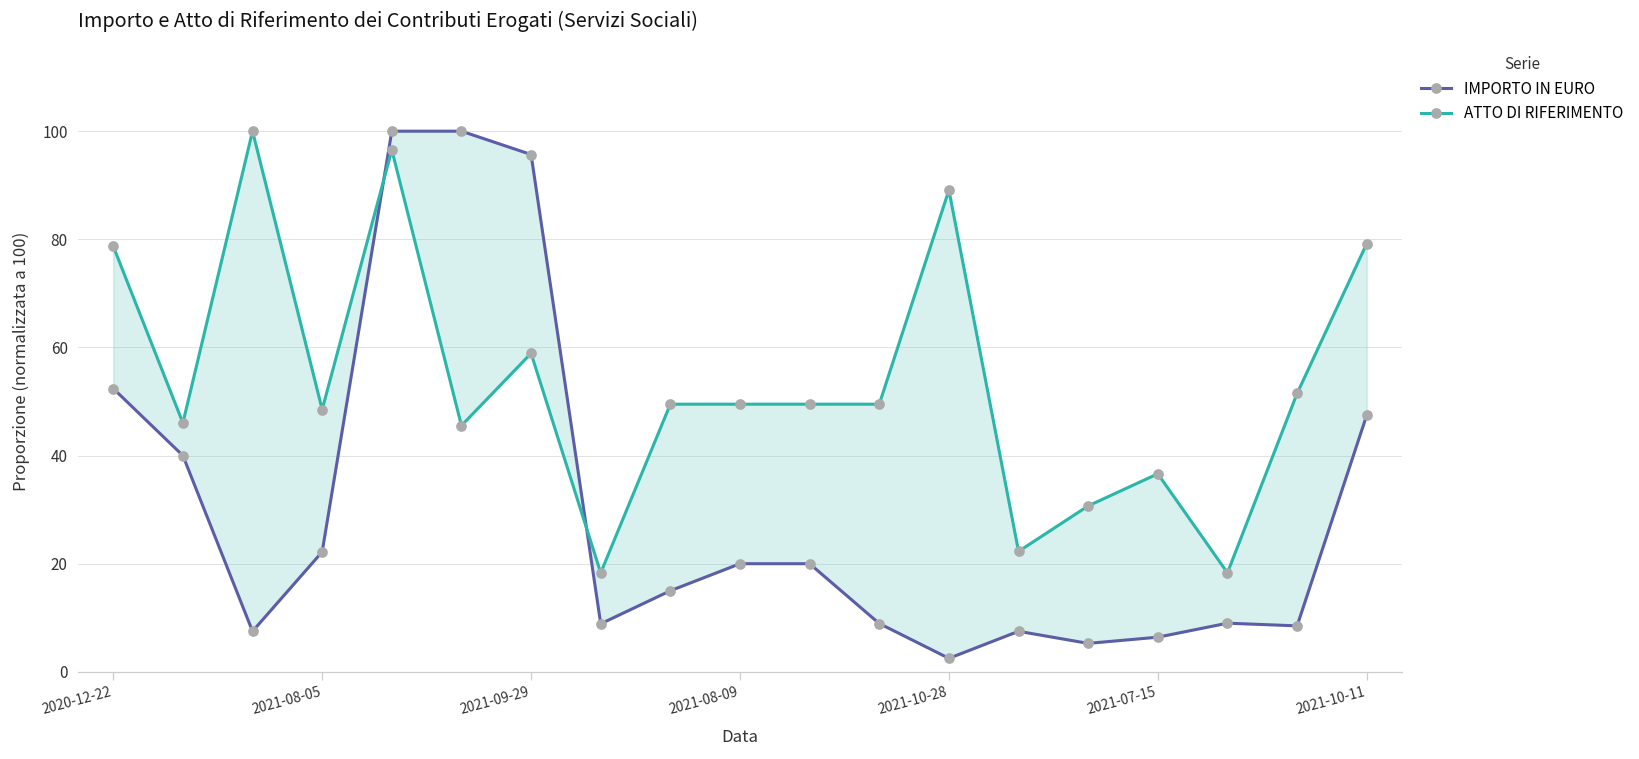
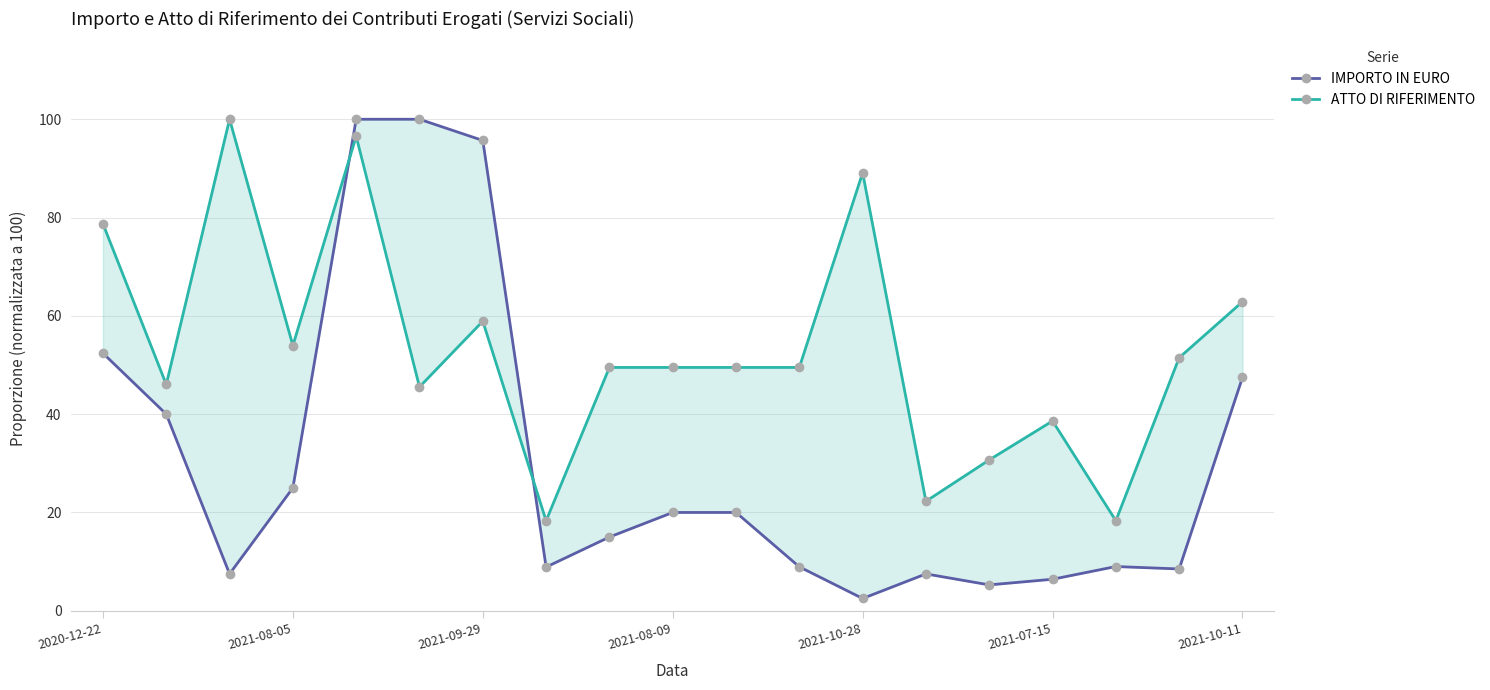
IMPORTO IN EURO, 2021-08-05: 22 -> 25
ATTO DI RIFERIMENTO, 2021-08-05: 49 -> 54
ATTO DI RIFERIMENTO, 2021-07-15: 37 -> 39
ATTO DI RIFERIMENTO, 2021-10-11: 79 -> 63
